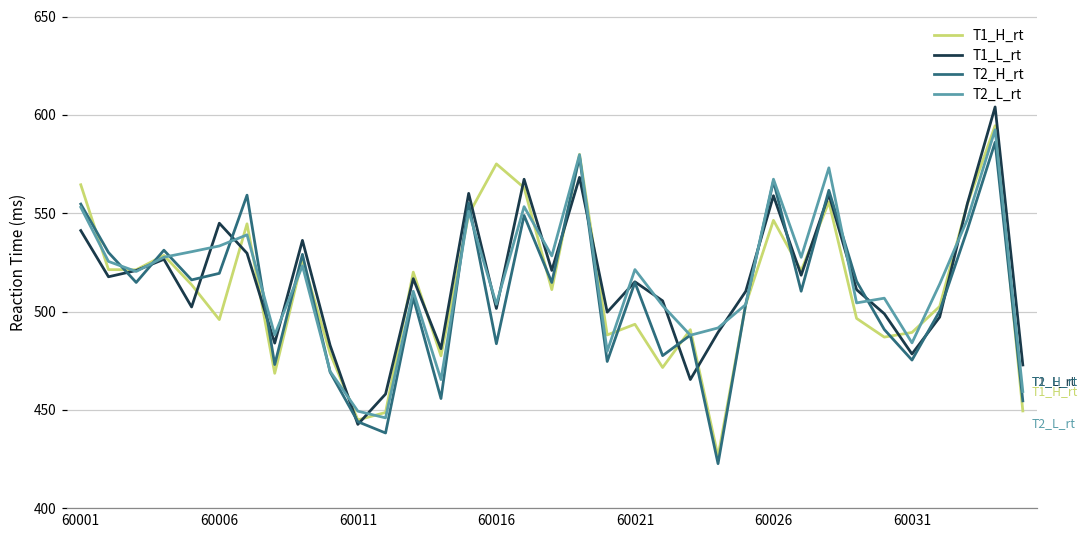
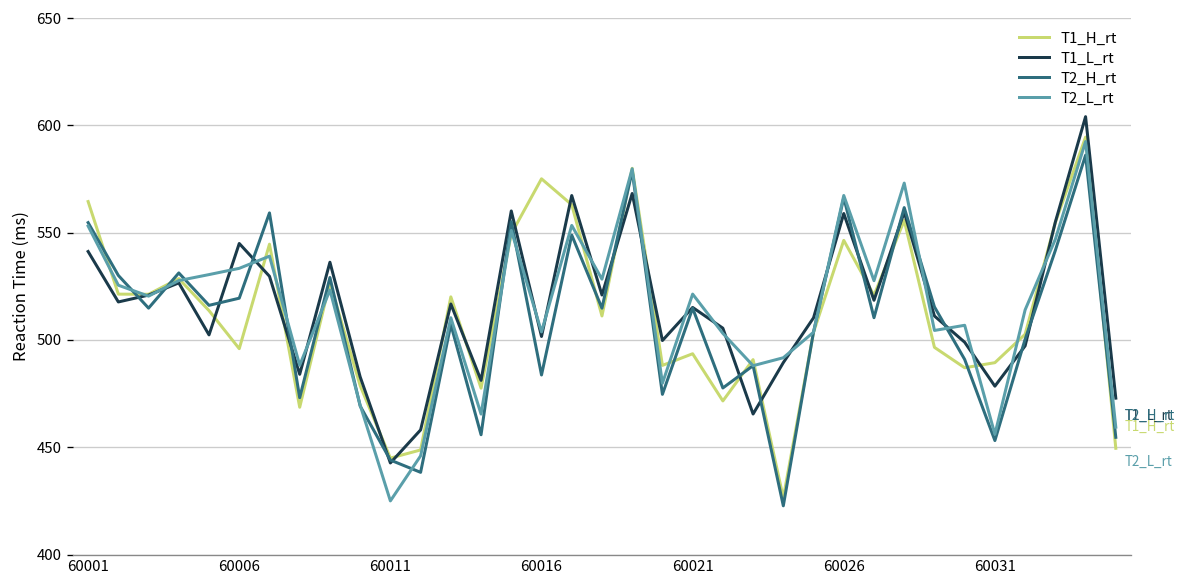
T2_L_rt, 60011: 449 -> 425
T2_H_rt, 60031: 475 -> 453
T2_L_rt, 60031: 484 -> 456
